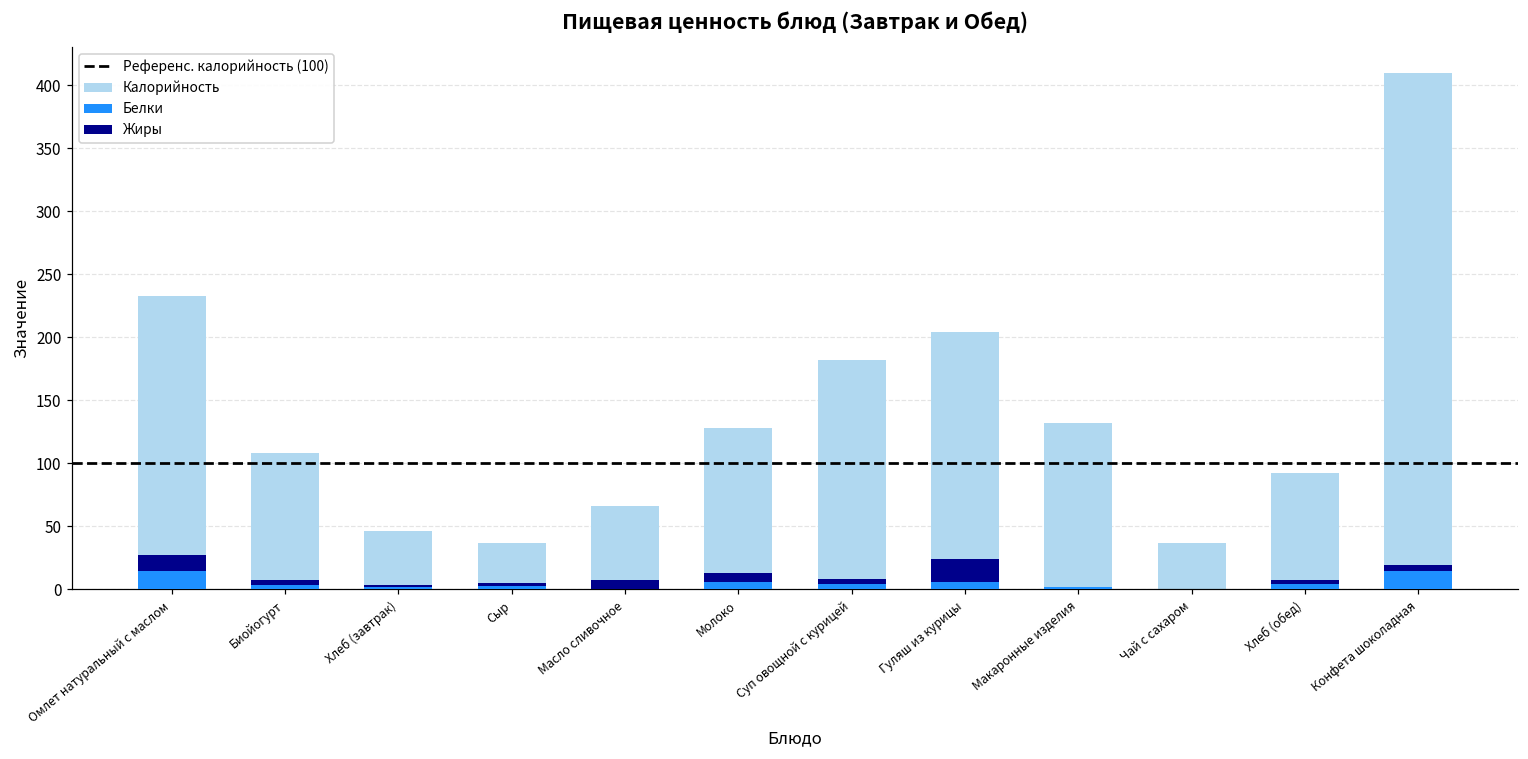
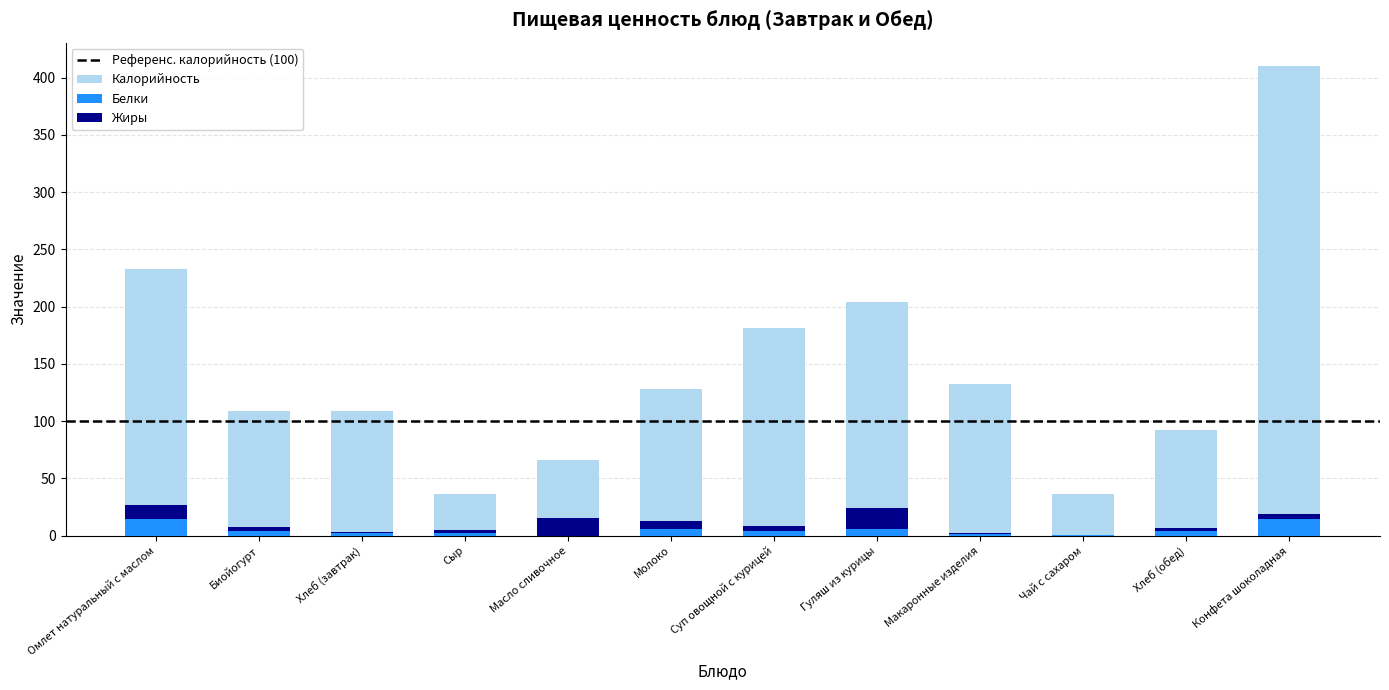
Калорийность, Хлеб (завтрак): 46 -> 109
Жиры, Масло сливочное: 7 -> 16
